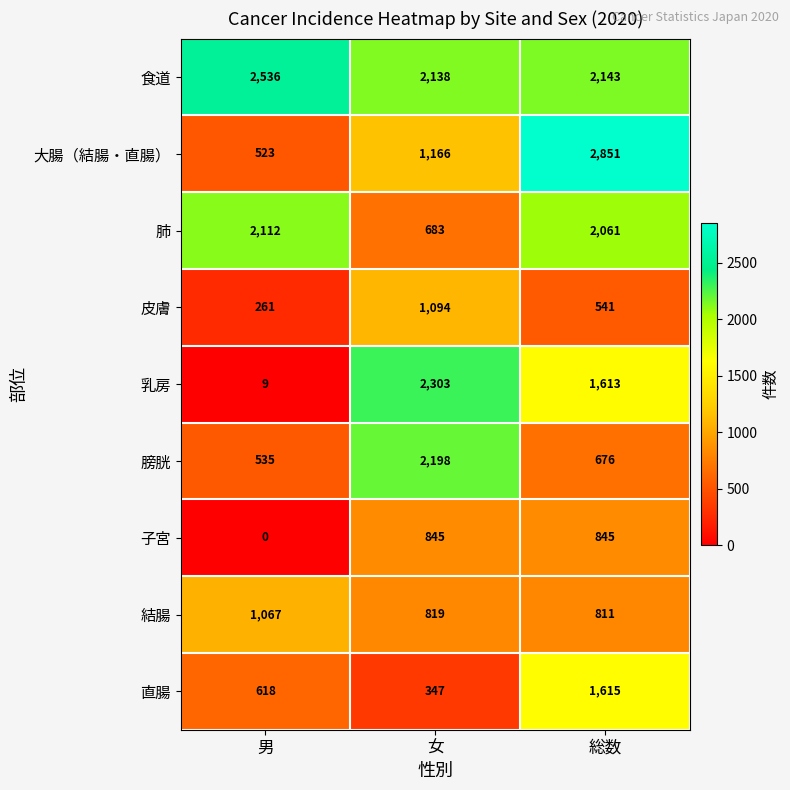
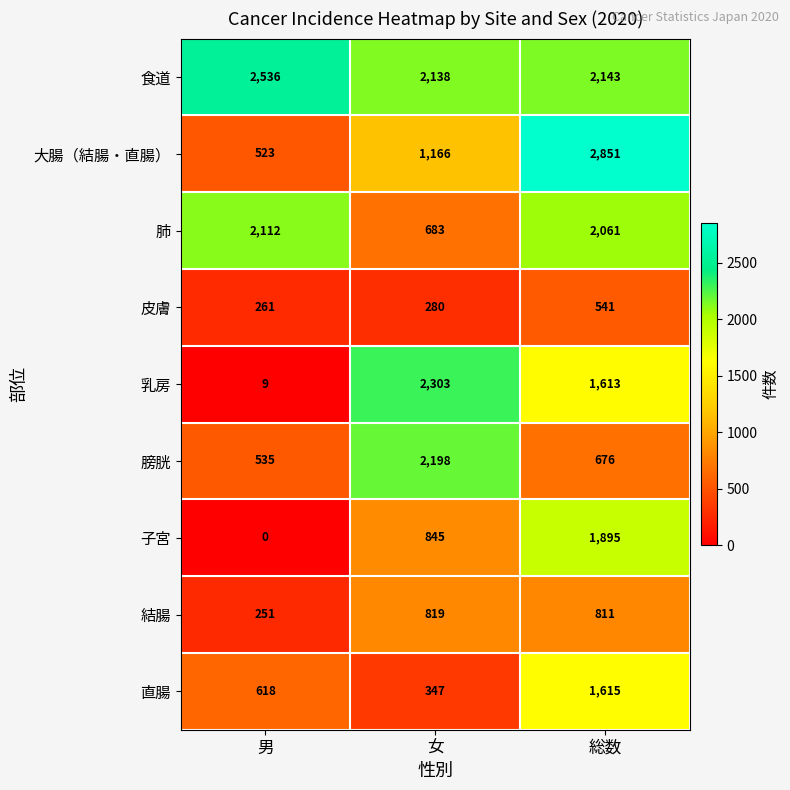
皮膚, 女: 1,094 -> 280
子宮, 総数: 845 -> 1,895
結腸, 男: 1,067 -> 251
